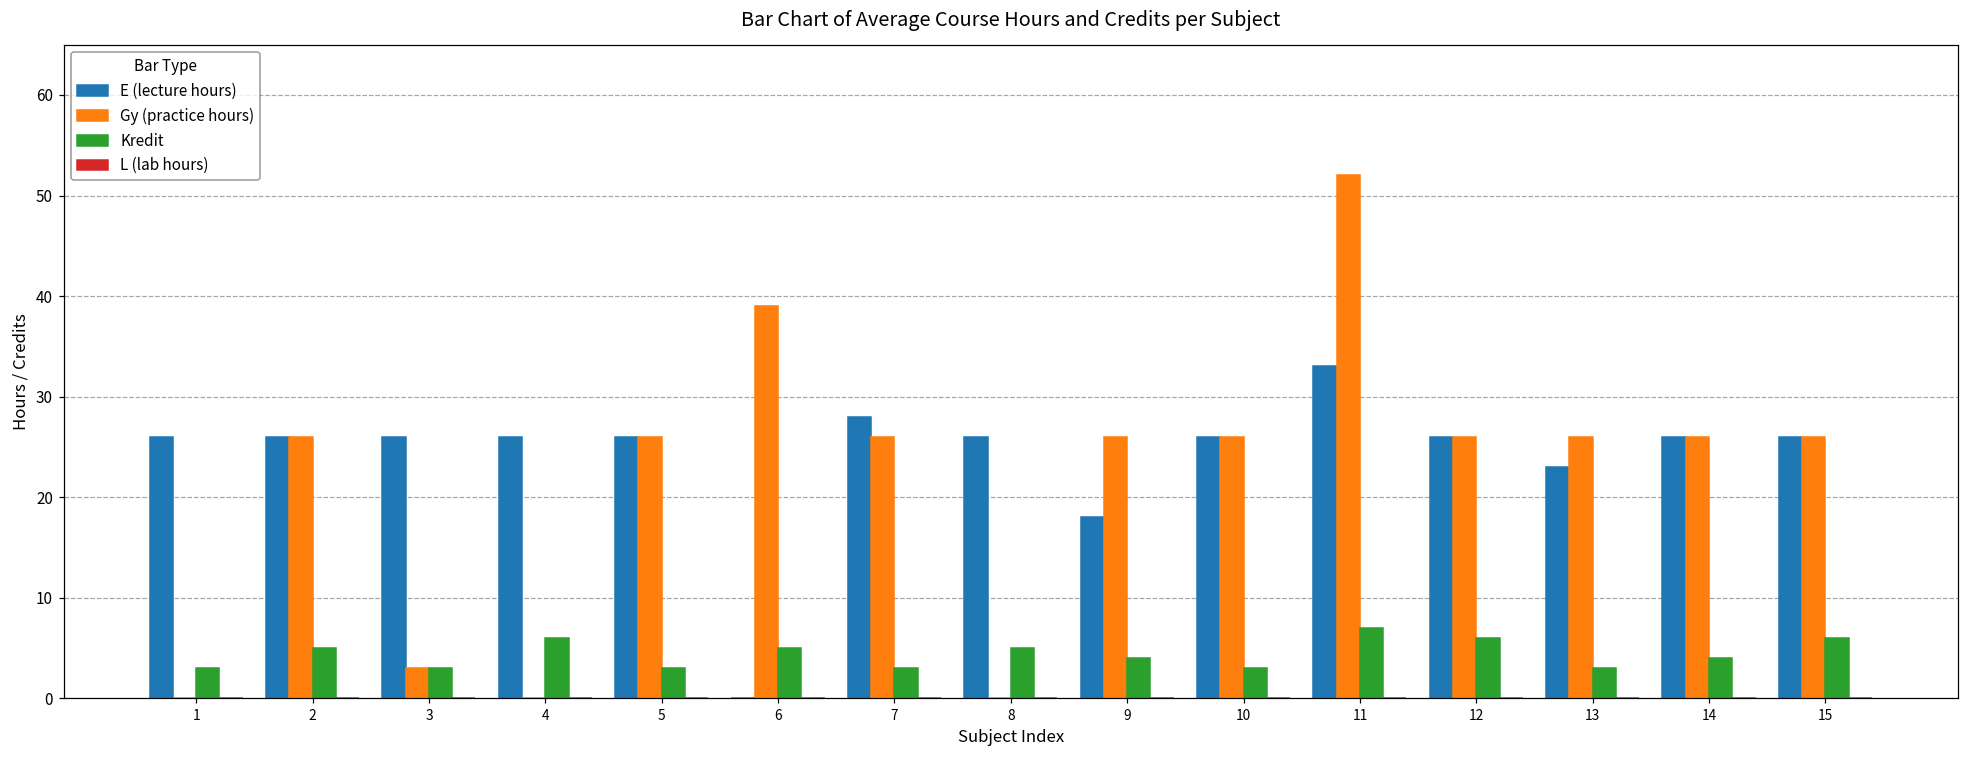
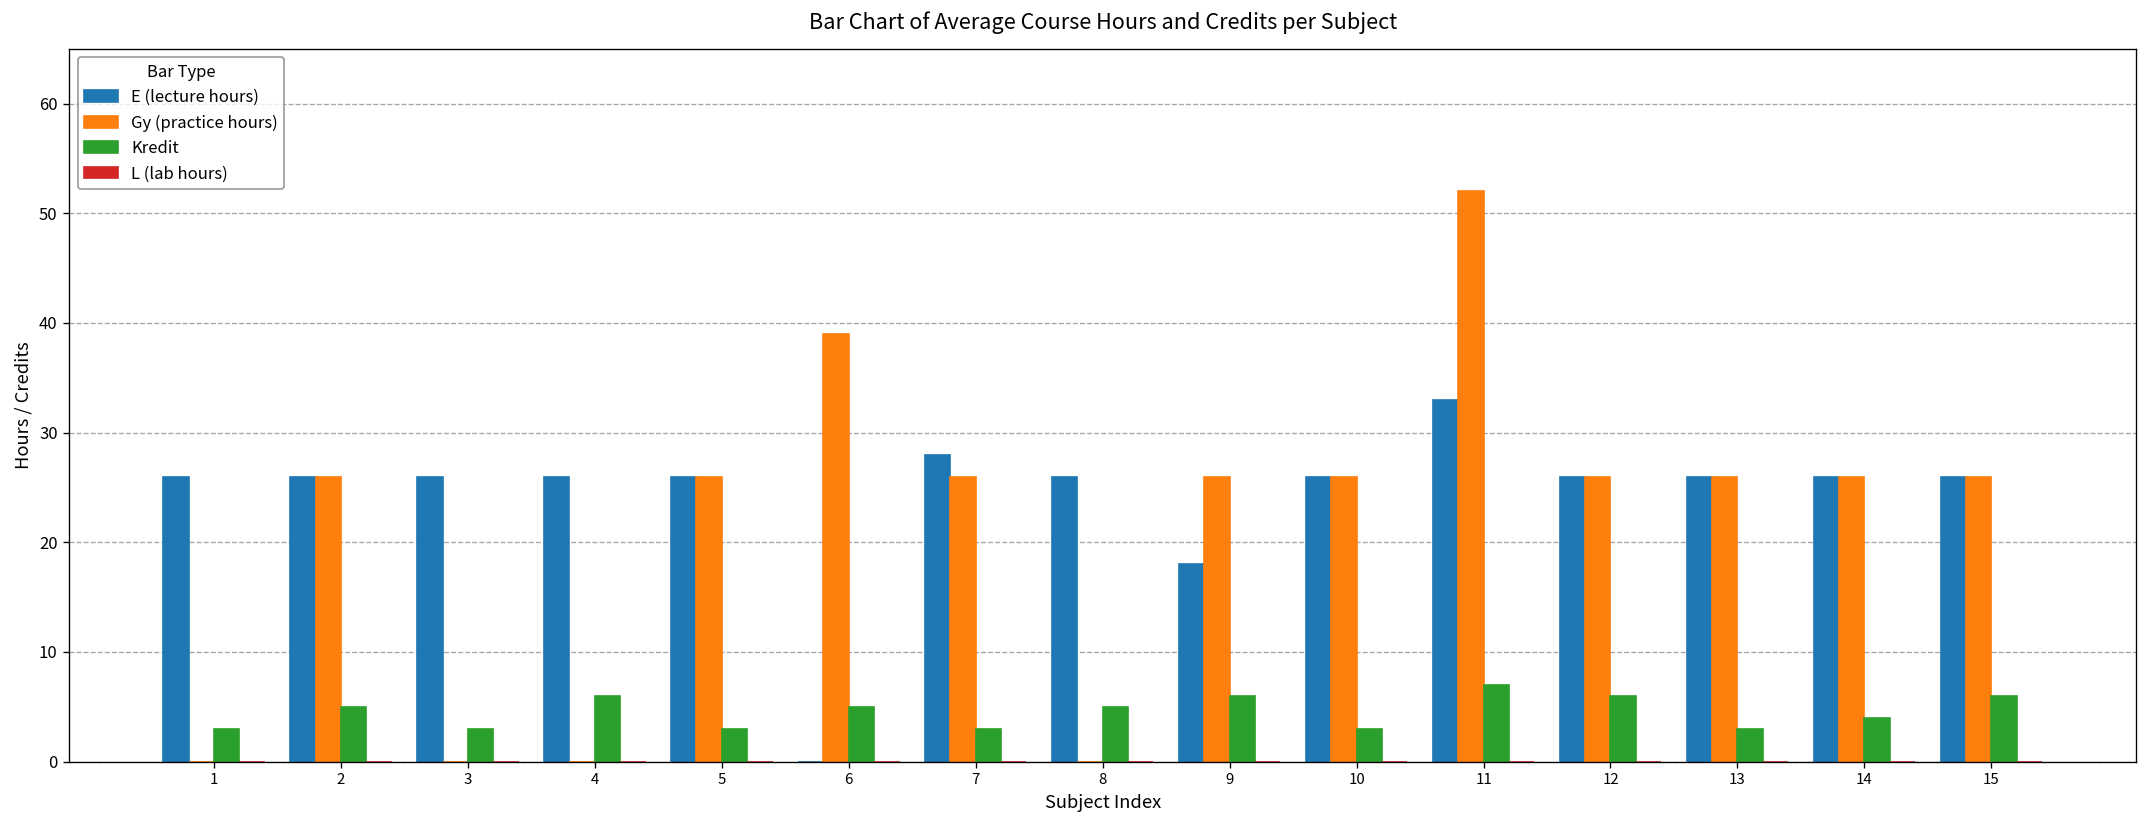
Gy (practice hours), 3: 3 -> 0
Kredit, 9: 4 -> 6
E (lecture hours), 13: 23 -> 26
